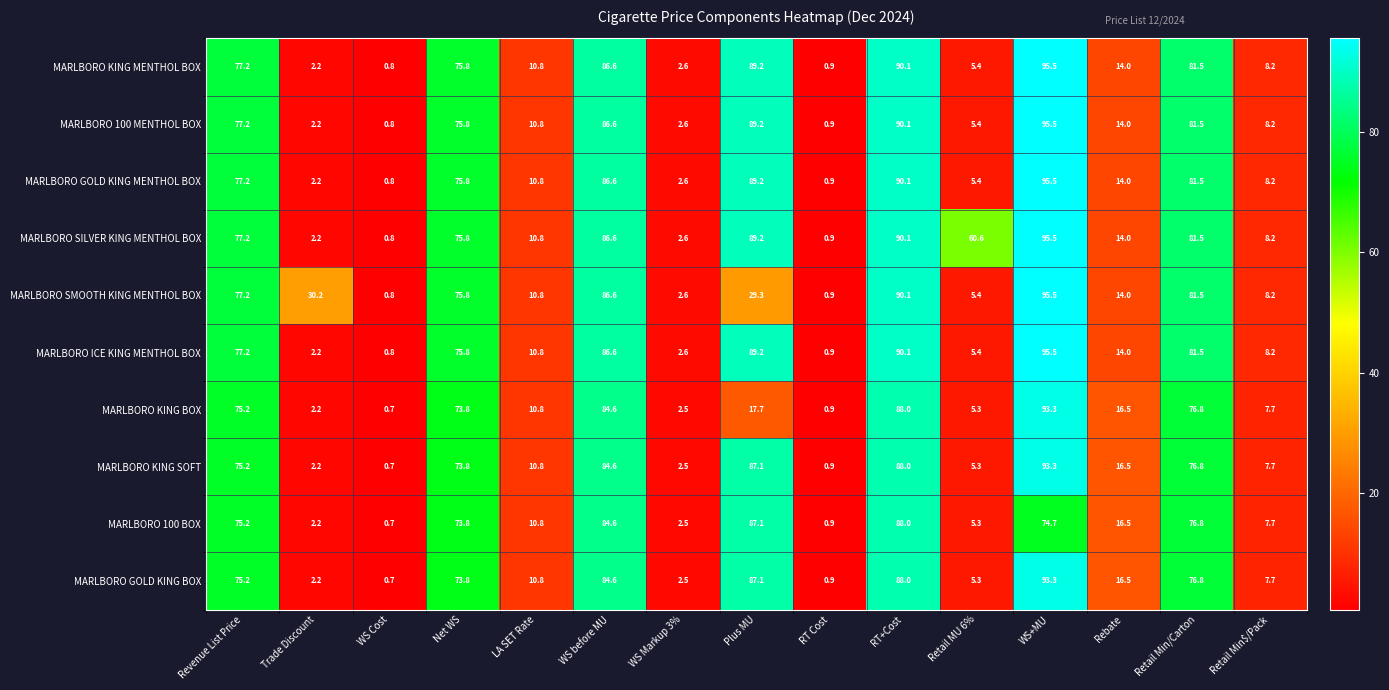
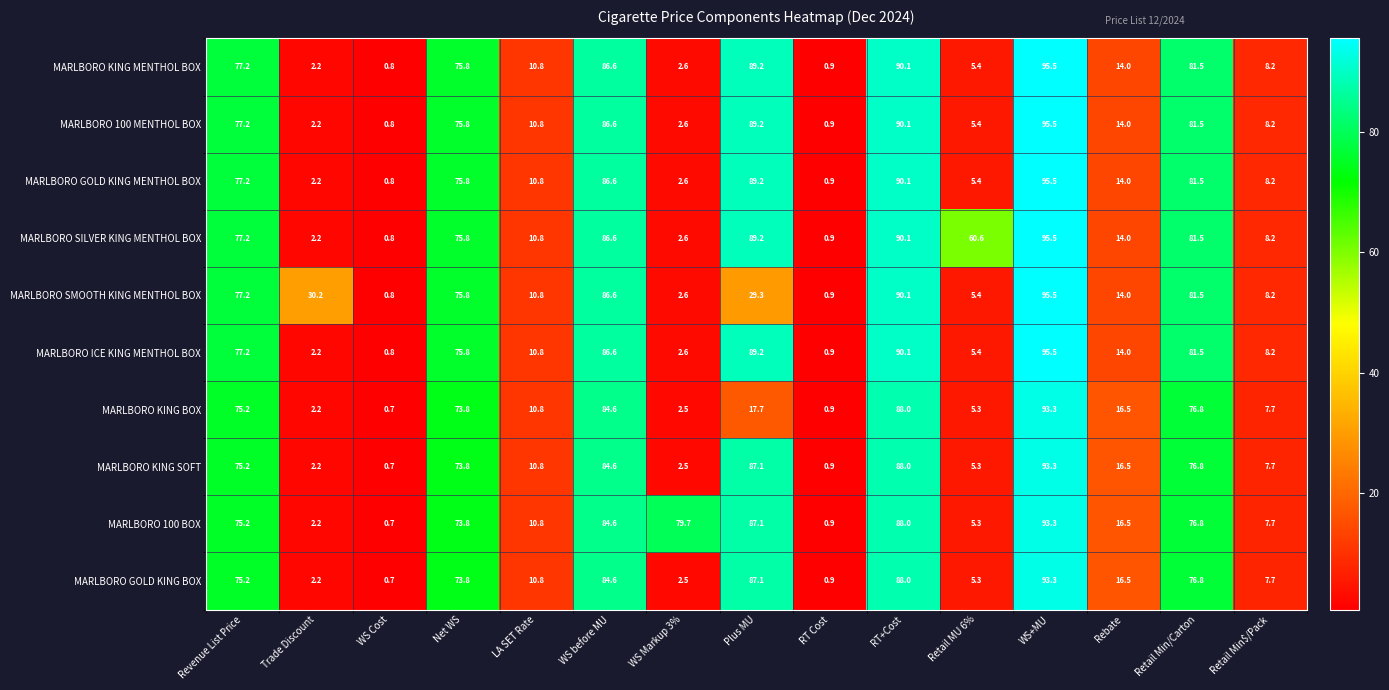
MARLBORO 100 BOX, WS Markup 3%: 2.5 -> 79.7
MARLBORO 100 BOX, WS+MU: 74.7 -> 93.3
